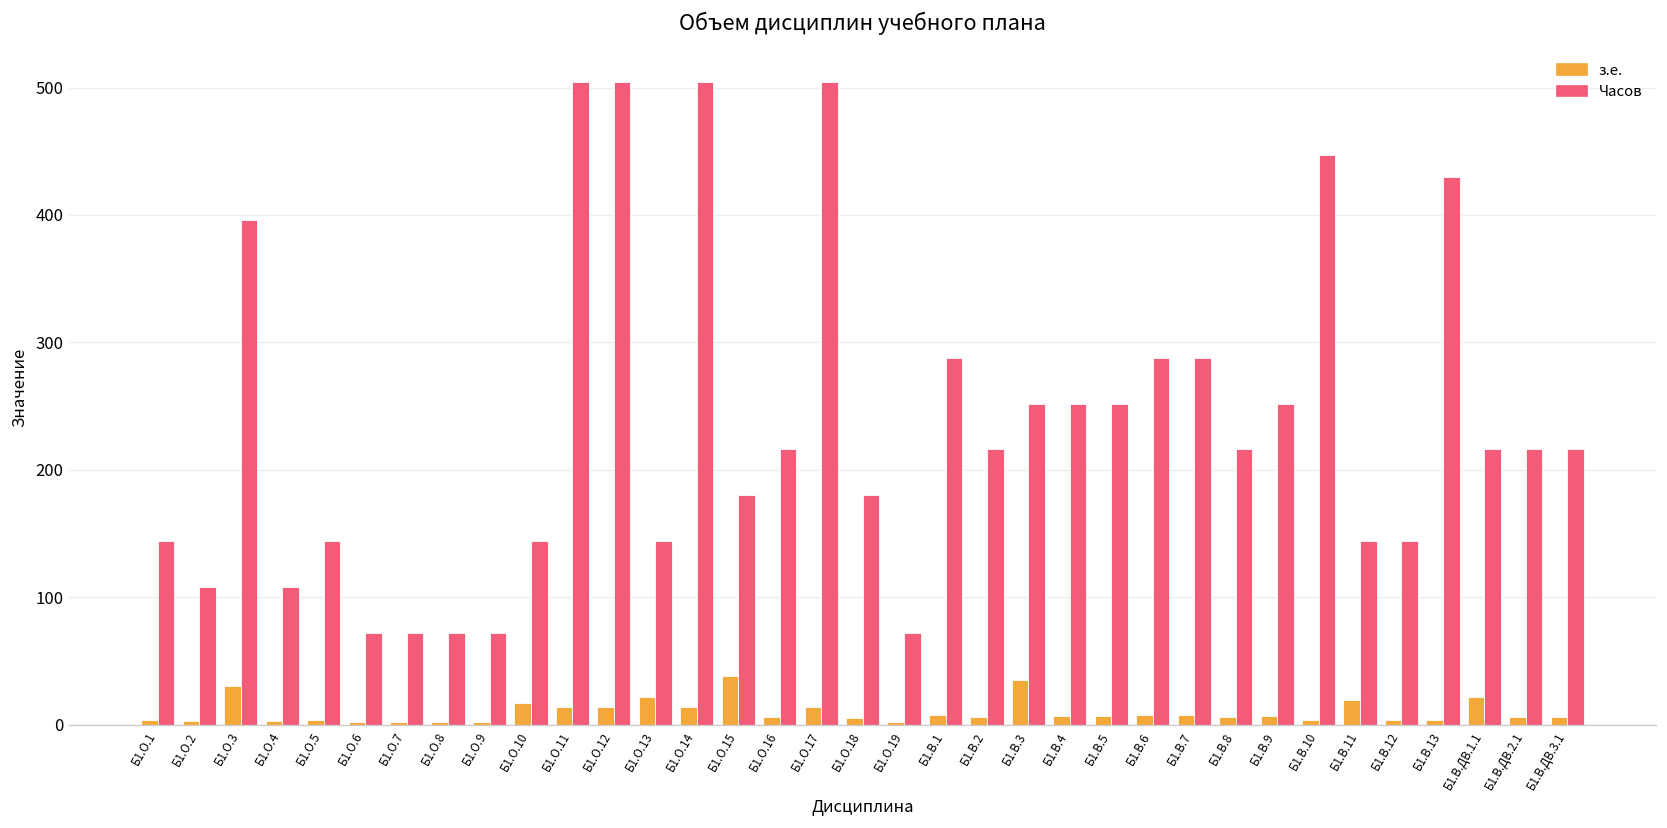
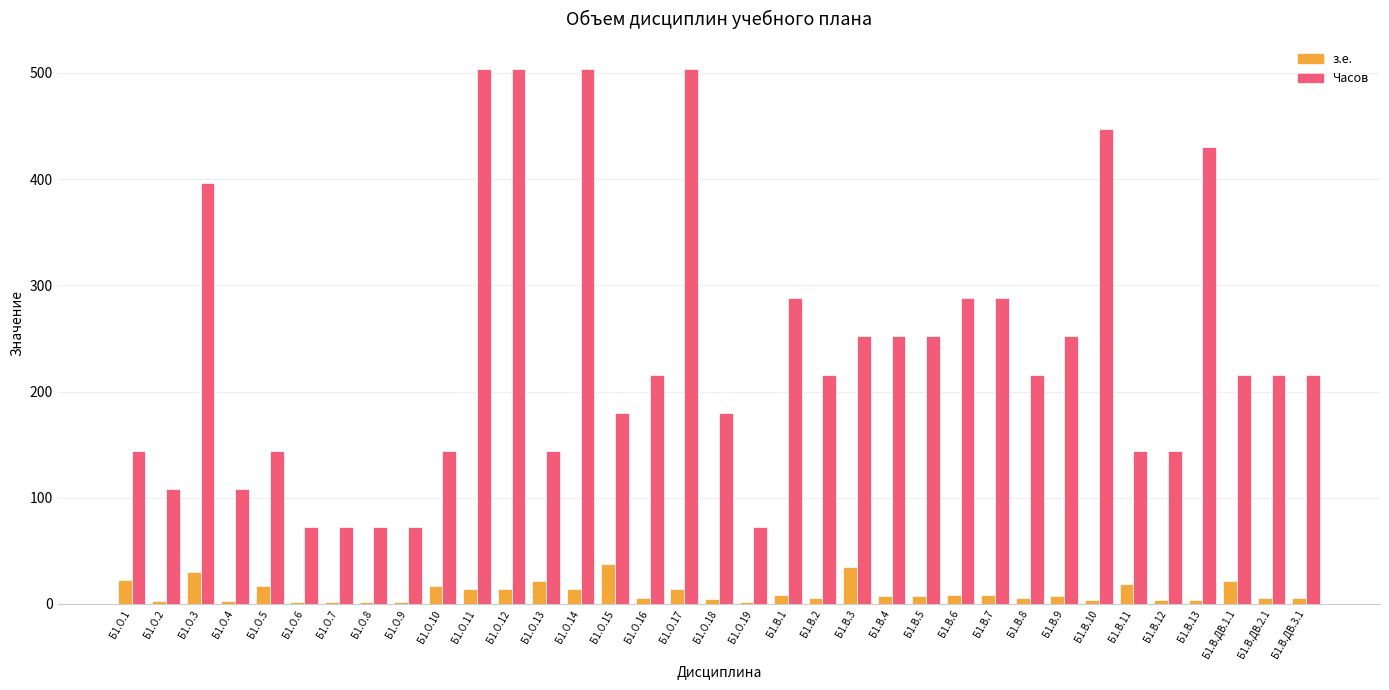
з.е., Б1.О.1: 4 -> 23
з.е., Б1.О.5: 4 -> 17
